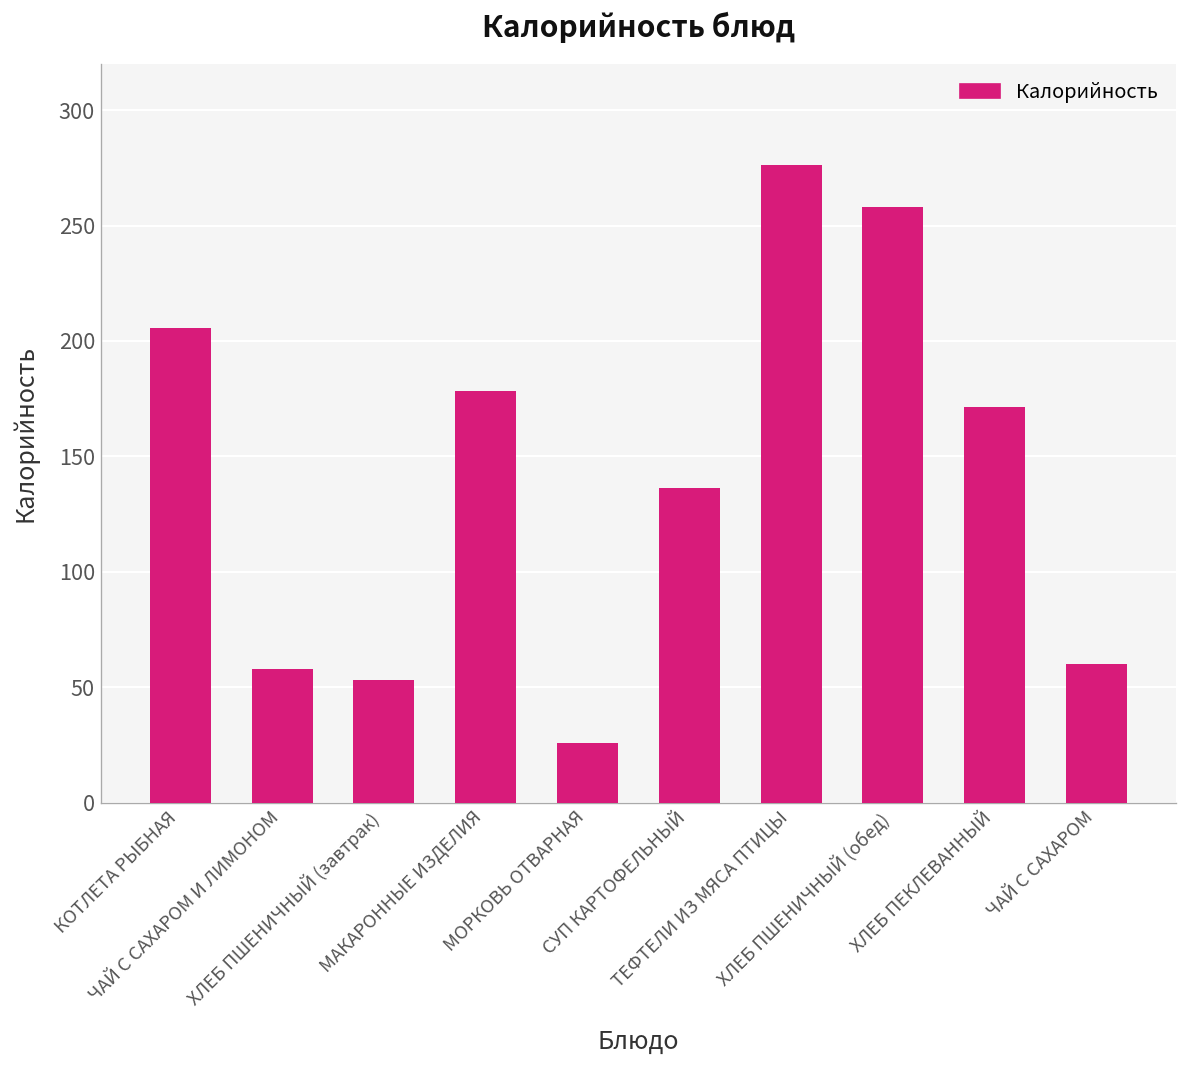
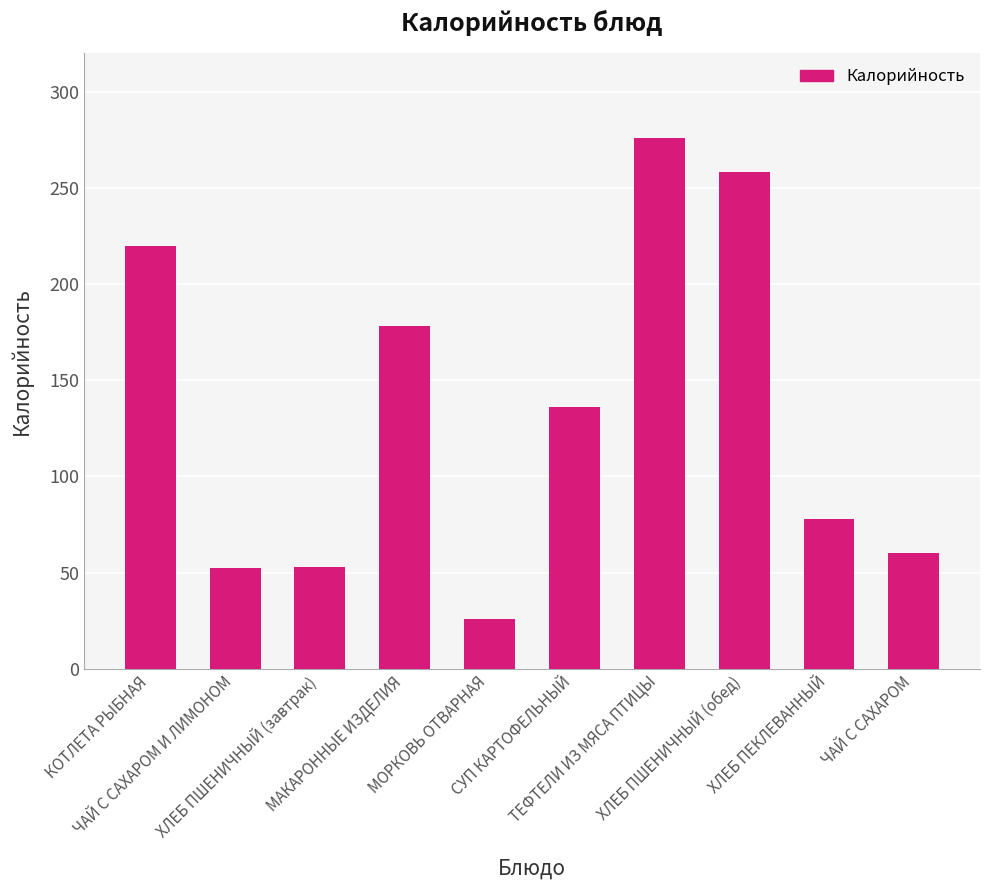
КОТЛЕТА РЫБНАЯ: 206 -> 220
ЧАЙ С САХАРОМ И ЛИМОНОМ: 58 -> 52
ХЛЕБ ПЕКЛЕВАННЫЙ: 171 -> 78
